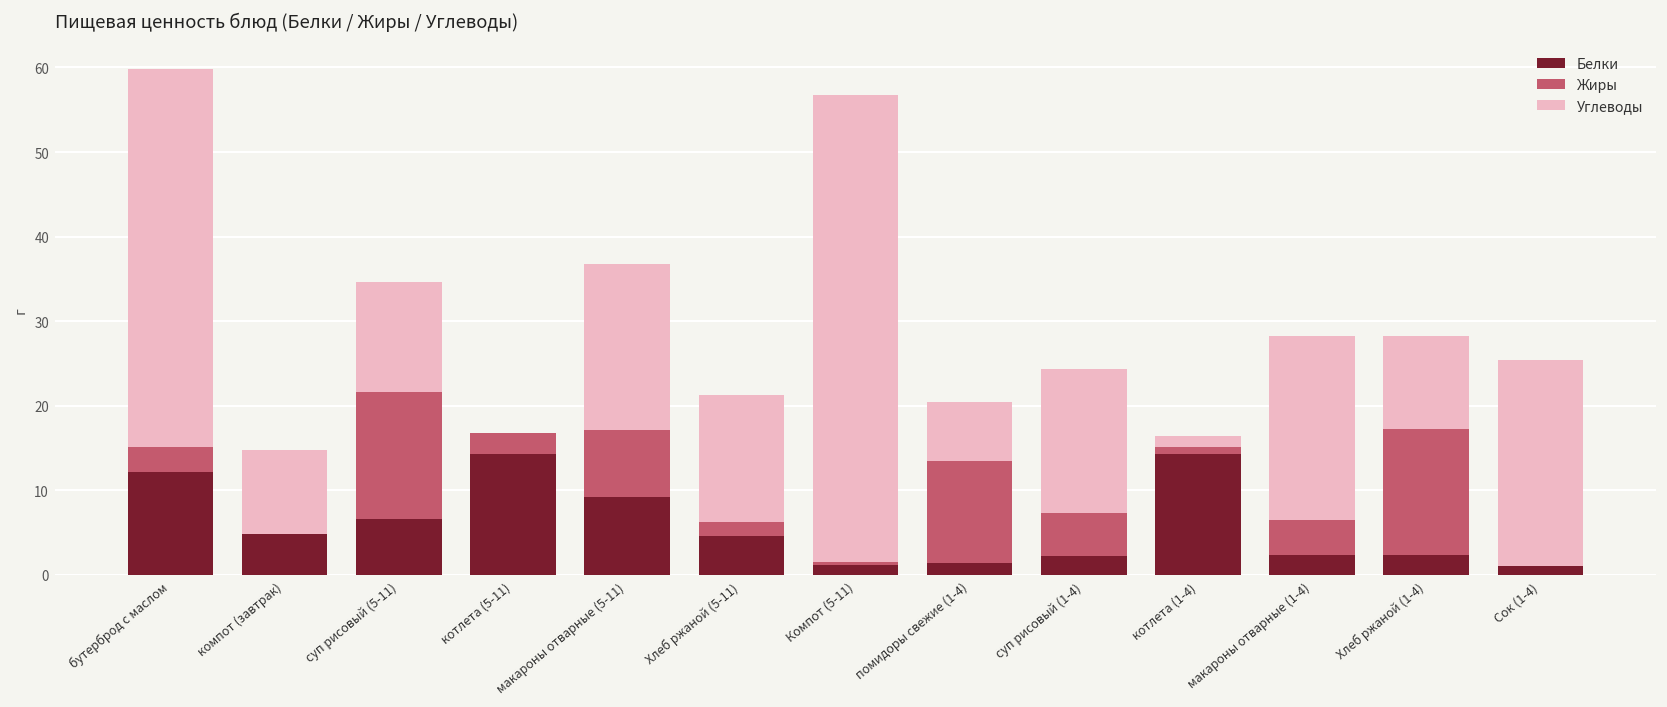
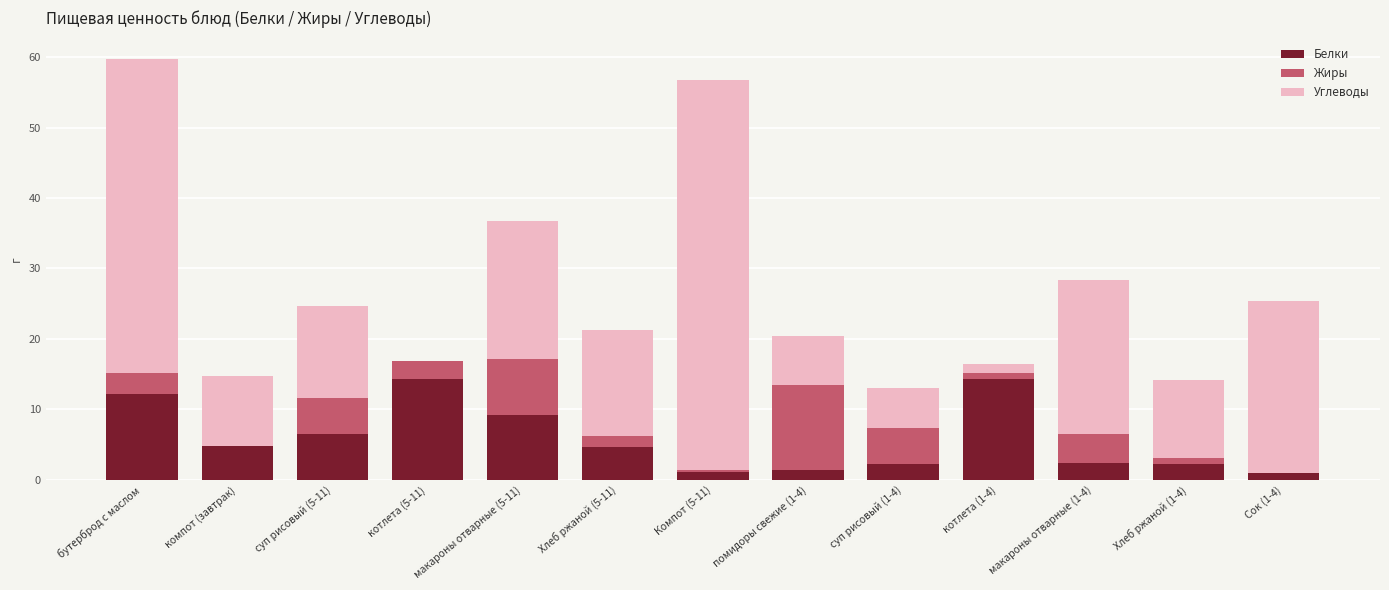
Жиры, суп рисовый (5-11): 15 -> 5
Углеводы, суп рисовый (1-4): 17 -> 6
Жиры, Хлеб ржаной (1-4): 15 -> 1
